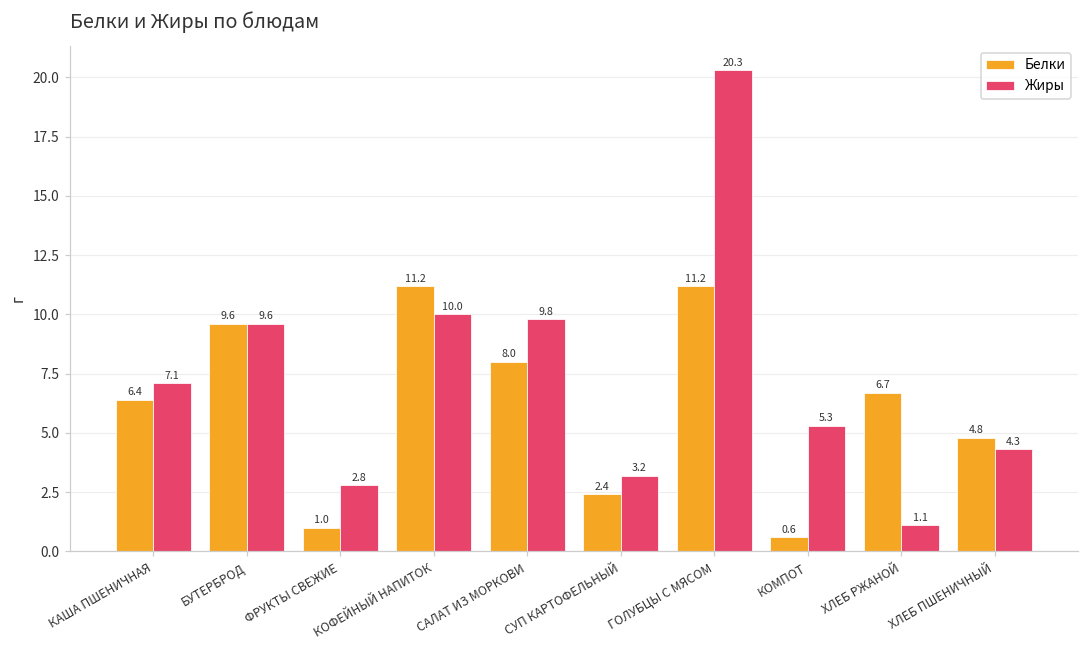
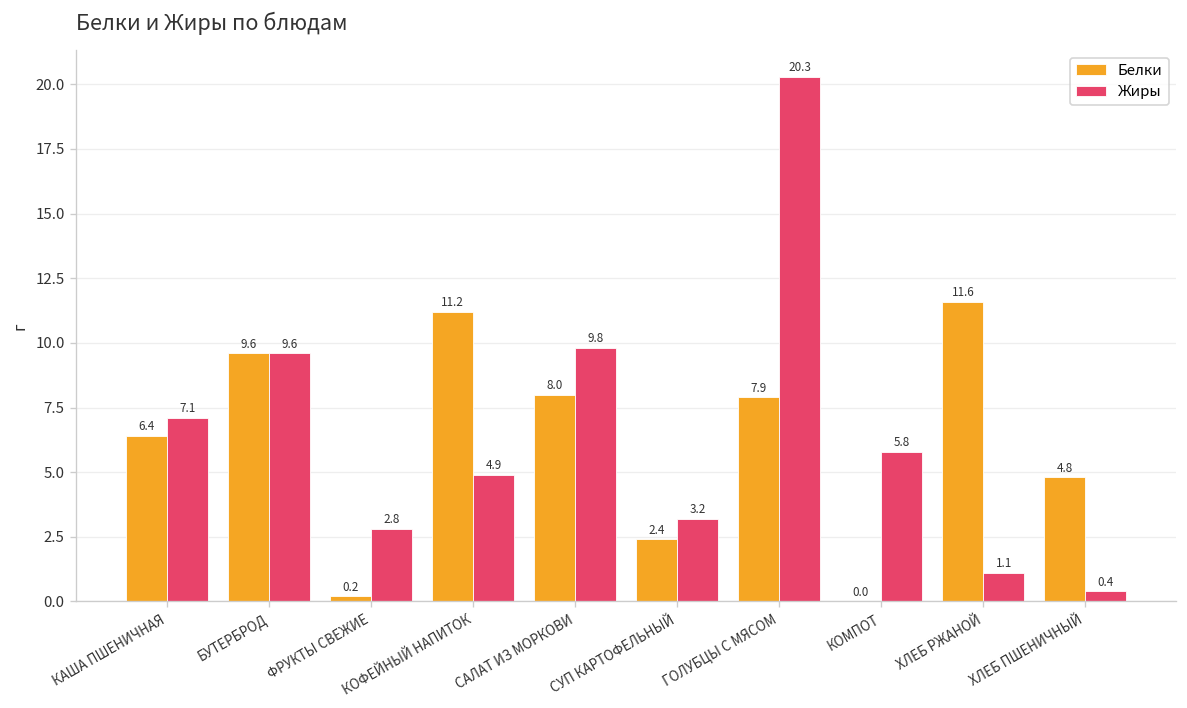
Белки, ФРУКТЫ СВЕЖИЕ: 1.0 -> 0.2
Жиры, КОФЕЙНЫЙ НАПИТОК: 10.0 -> 4.9
Белки, ГОЛУБЦЫ С МЯСОМ: 11.2 -> 7.9
Белки, КОМПОТ: 0.6 -> 0.0
Жиры, КОМПОТ: 5.3 -> 5.8
Белки, ХЛЕБ РЖАНОЙ: 6.7 -> 11.6
Жиры, ХЛЕБ ПШЕНИЧНЫЙ: 4.3 -> 0.4
